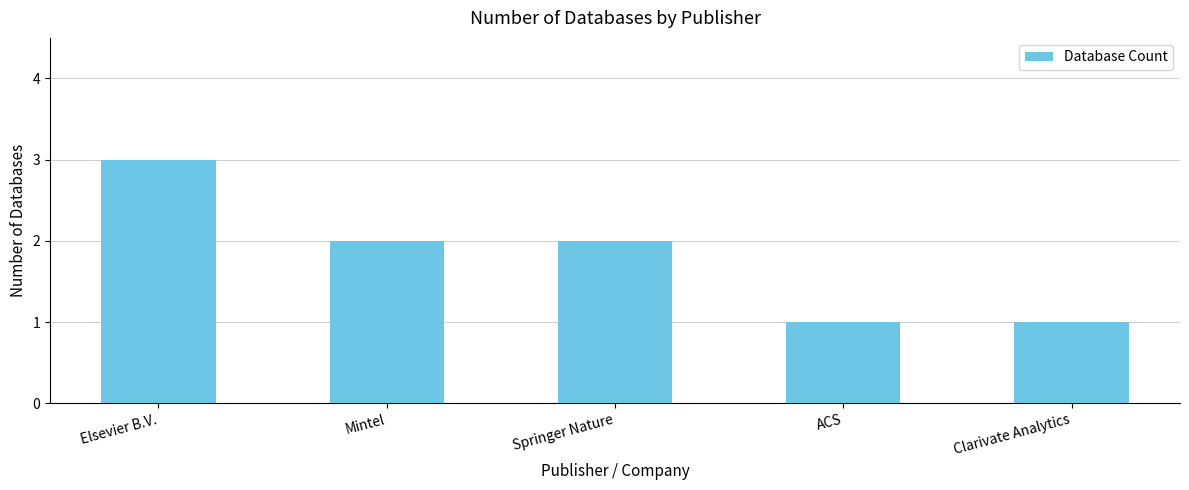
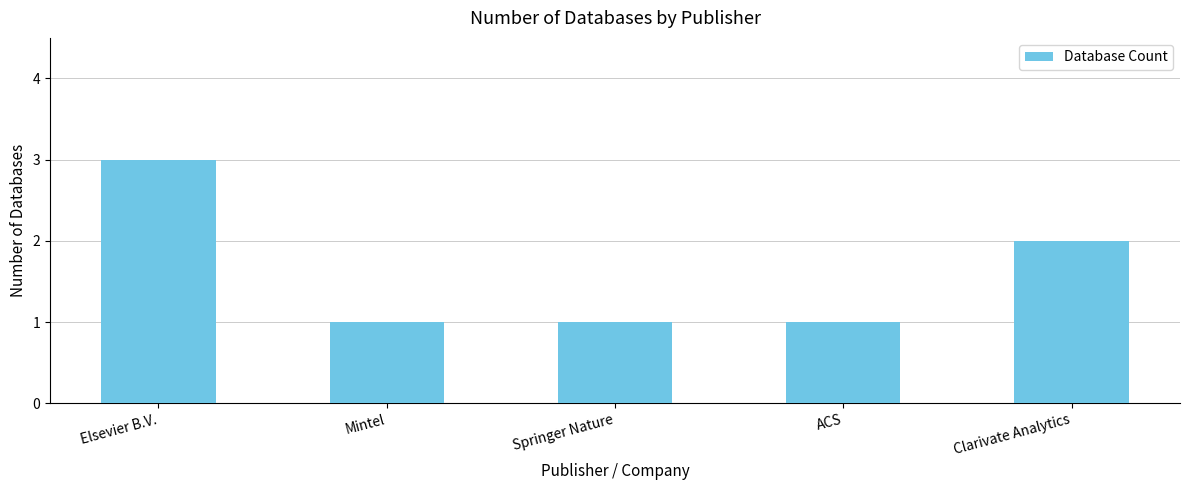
Mintel: 2 -> 1
Springer Nature: 2 -> 1
Clarivate Analytics: 1 -> 2
